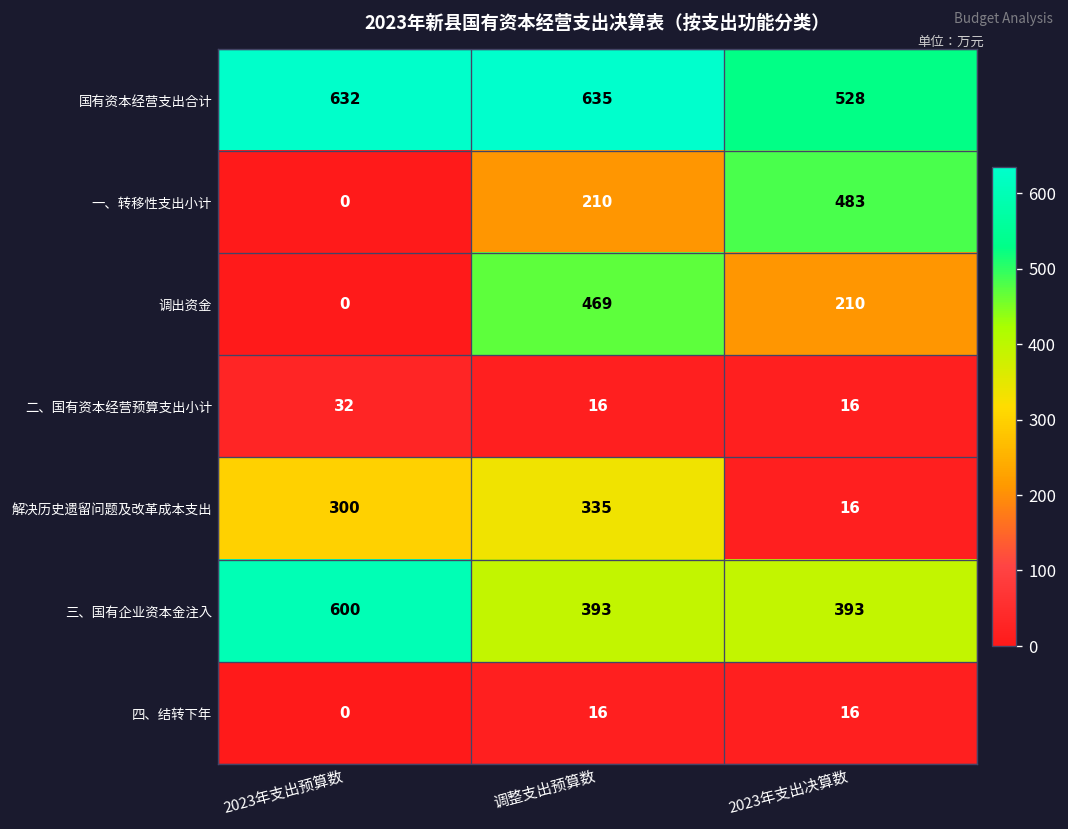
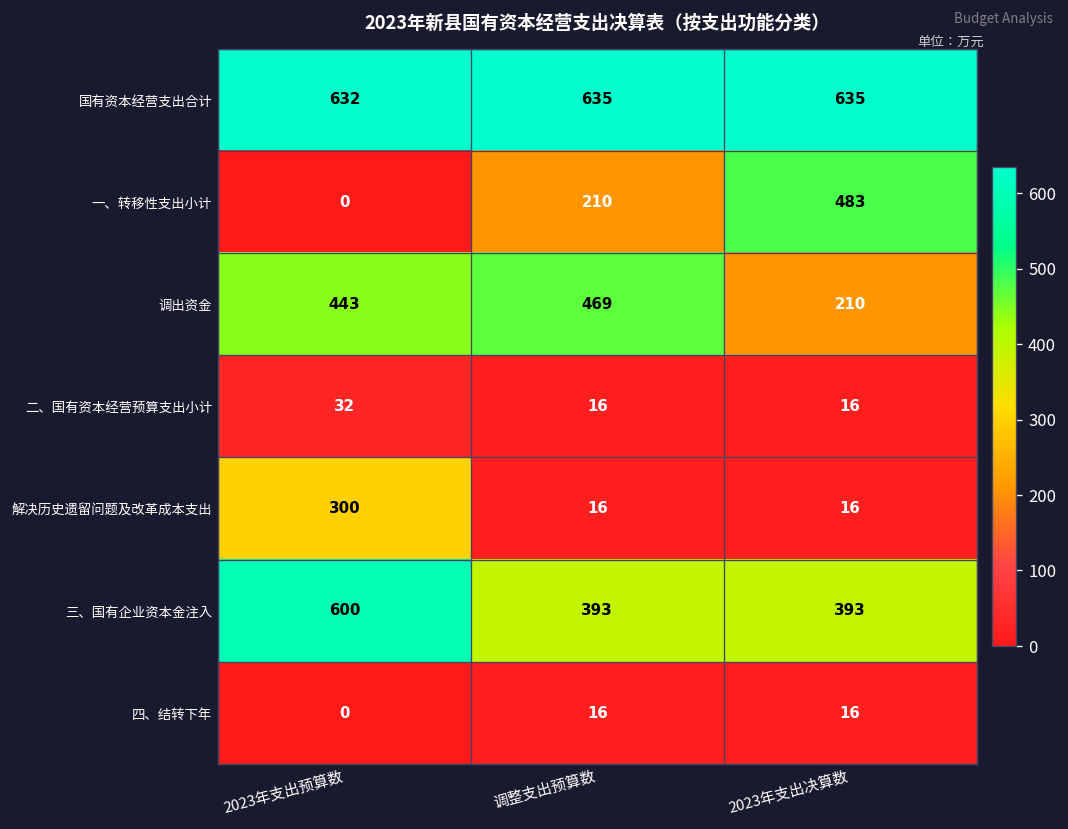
国有资本经营支出合计, 2023年支出决算数: 528 -> 635
调出资金, 2023年支出预算数: 0 -> 443
解决历史遗留问题及改革成本支出, 调整支出预算数: 335 -> 16
